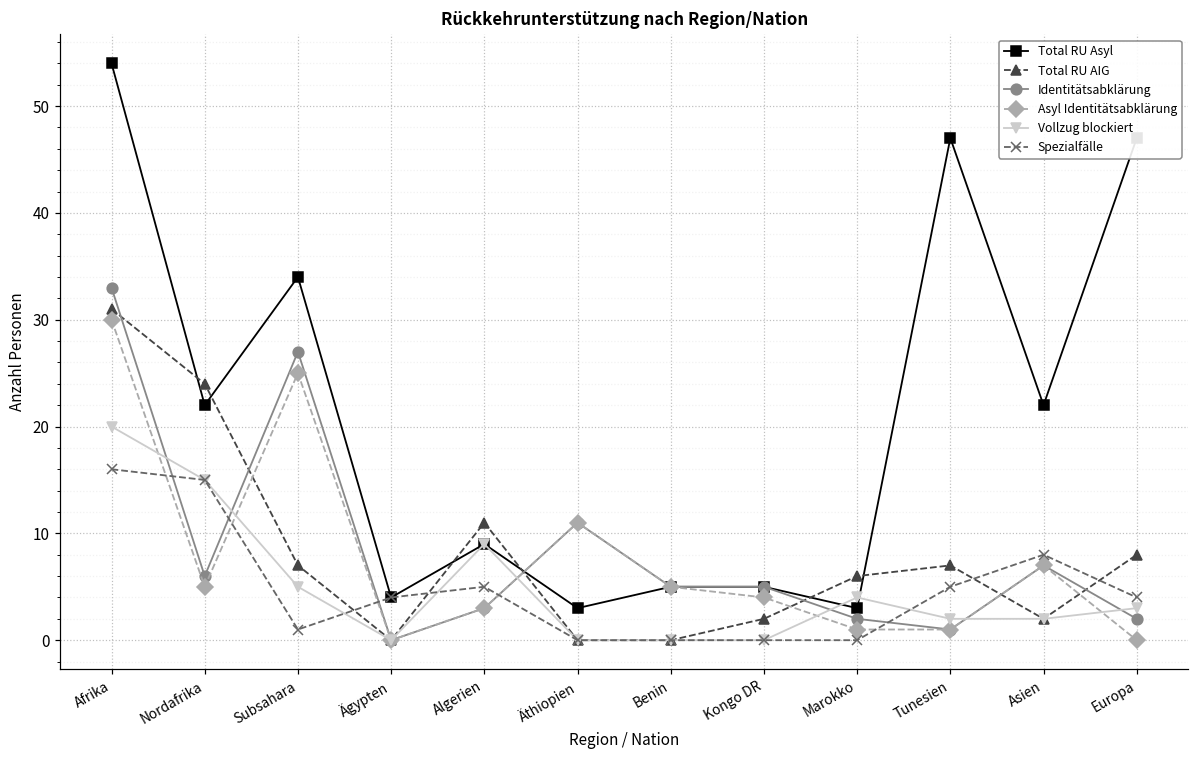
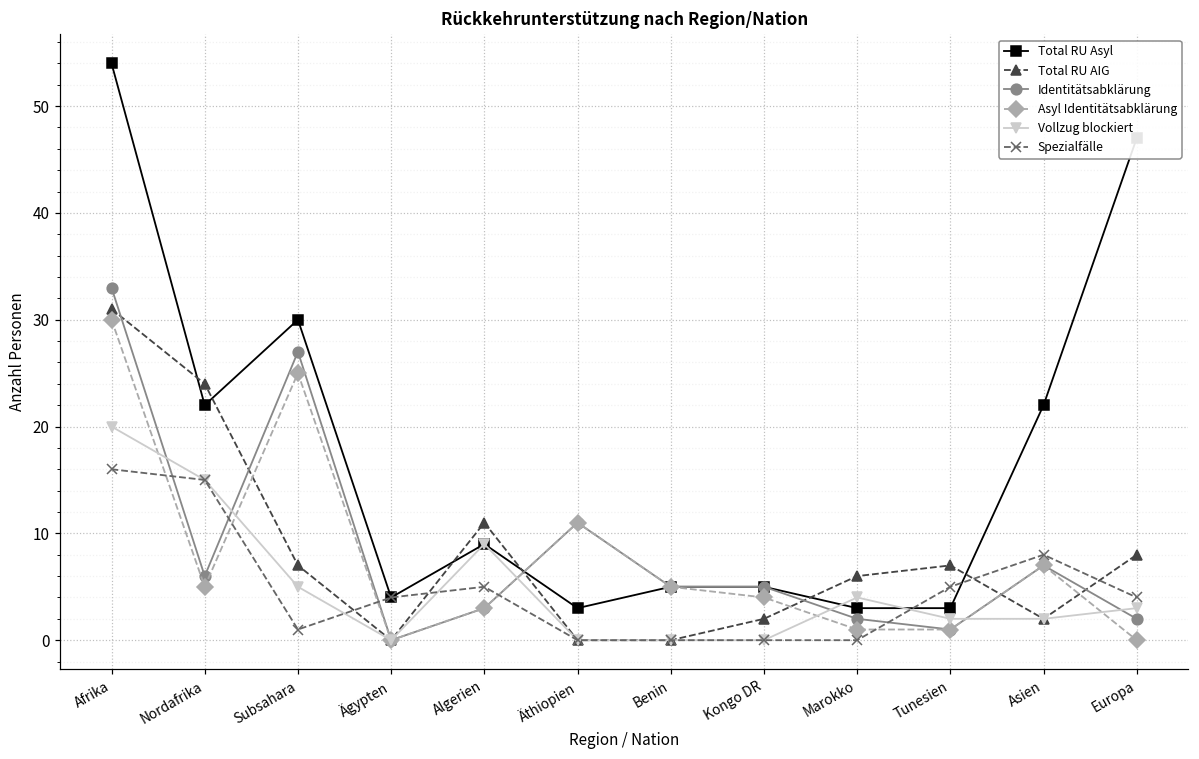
Total RU Asyl, Subsahara: 34 -> 30
Total RU Asyl, Tunesien: 47 -> 3
